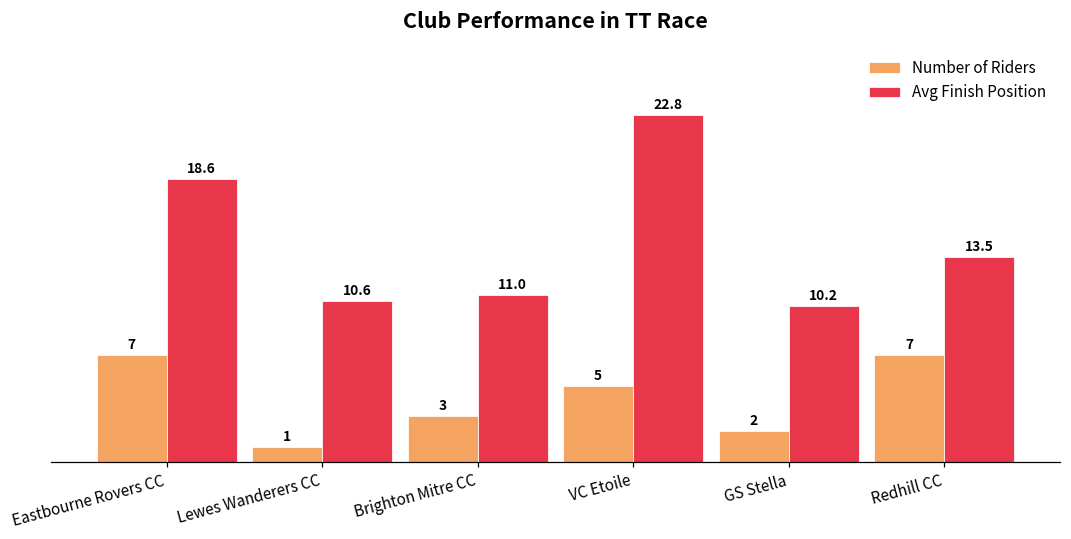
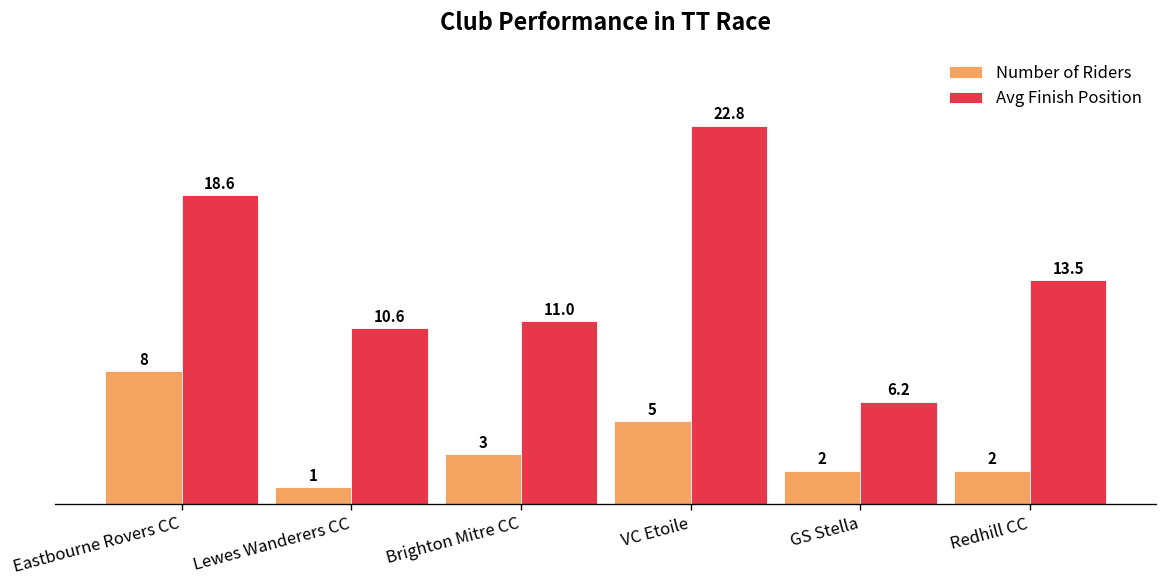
Number of Riders, Eastbourne Rovers CC: 7 -> 8
Avg Finish Position, GS Stella: 10.2 -> 6.2
Number of Riders, Redhill CC: 7 -> 2
